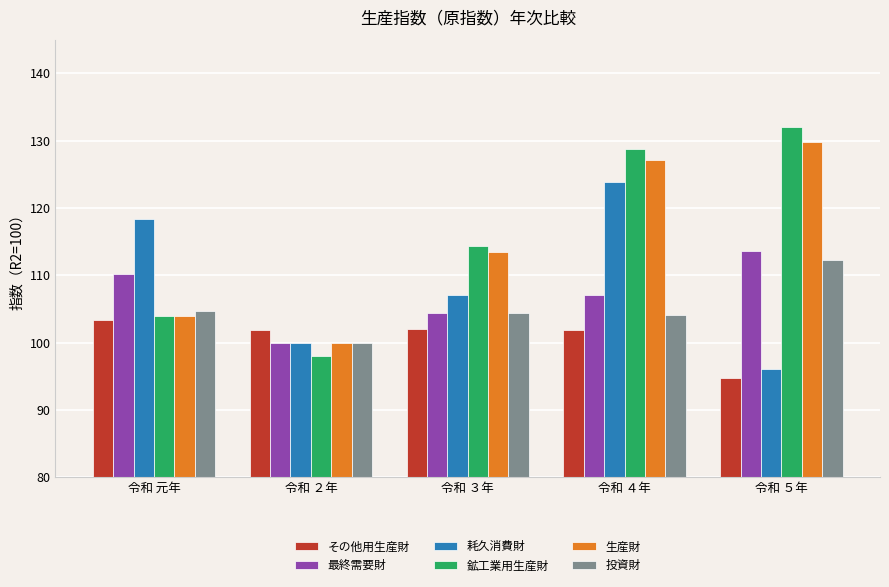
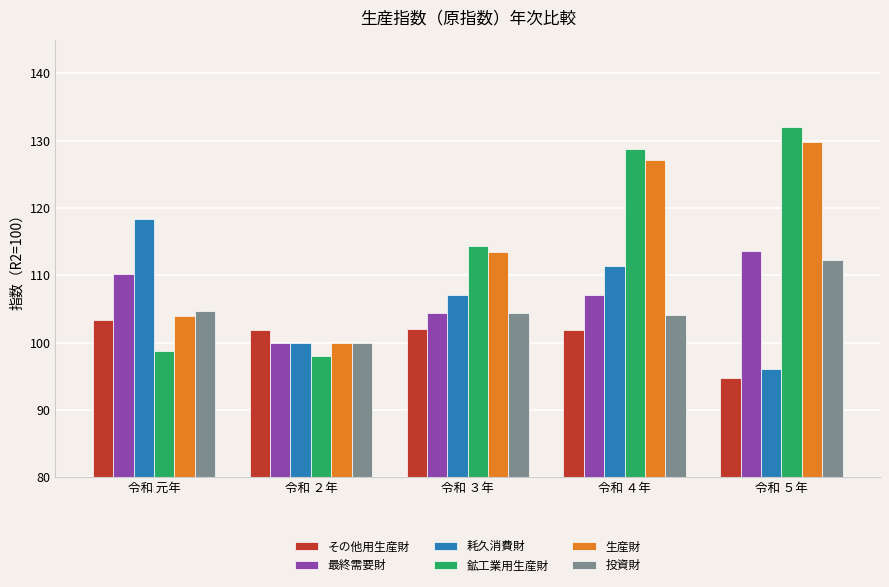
鉱工業用生産財, 令和 元年: 104 -> 99
耗久消費財, 令和 ４年: 124 -> 111
